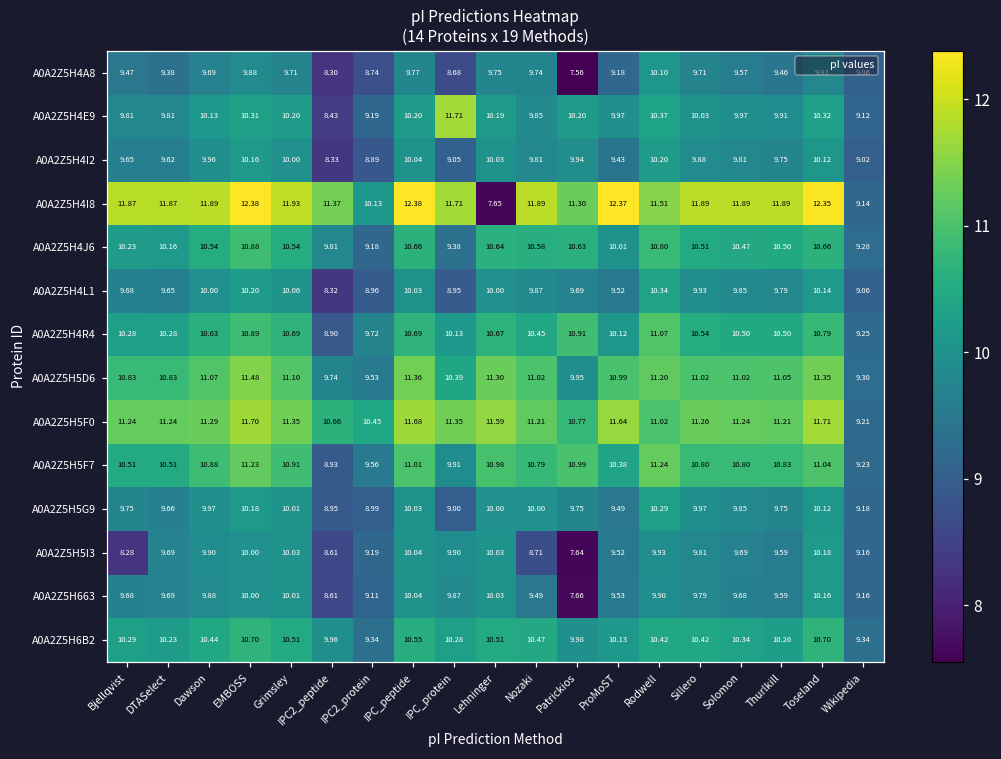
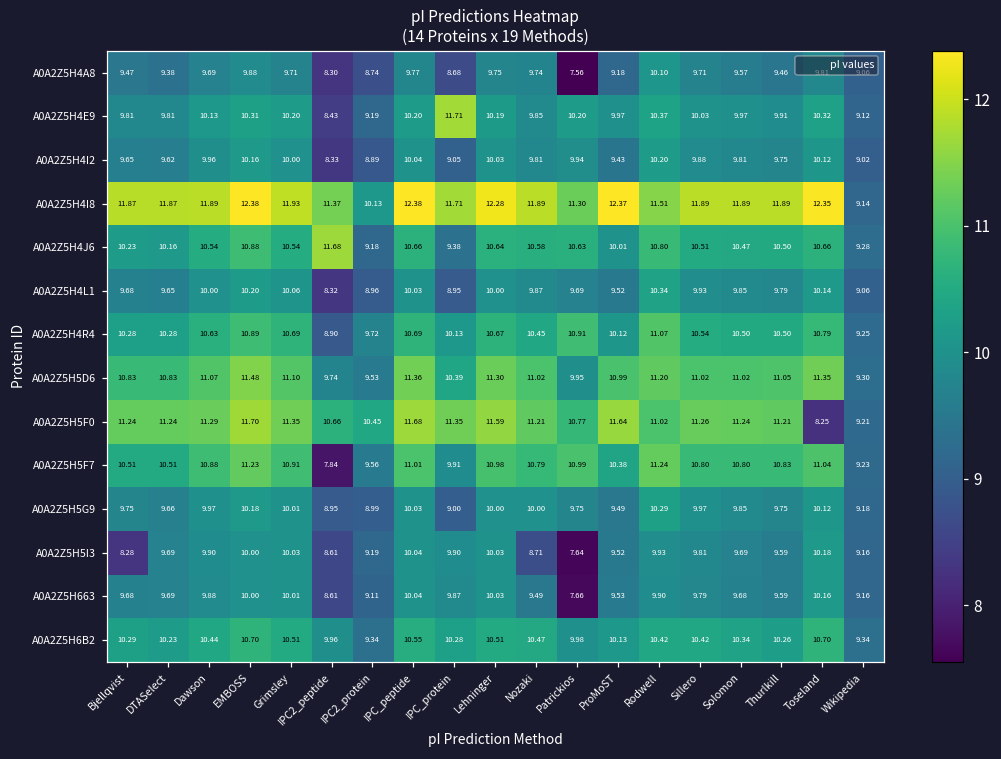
A0A2Z5H4I8, Lehninger: 7.65 -> 12.28
A0A2Z5H4J6, IPC2_peptide: 9.81 -> 11.68
A0A2Z5H5F0, Toseland: 11.71 -> 8.25
A0A2Z5H5F7, IPC2_peptide: 8.93 -> 7.84
